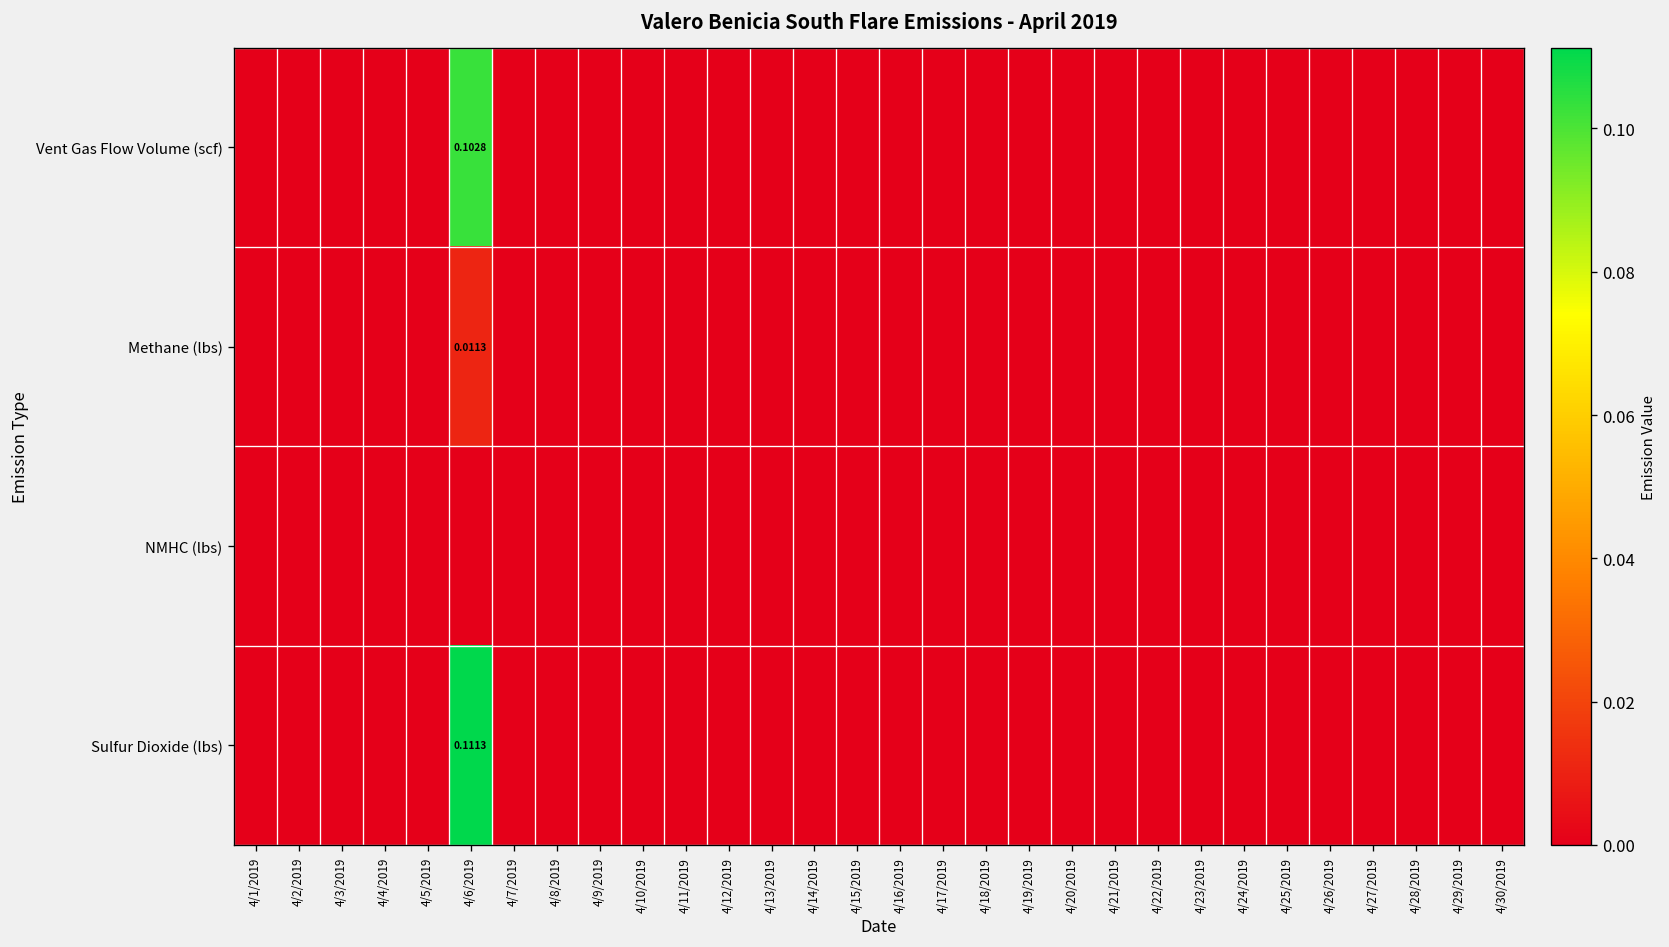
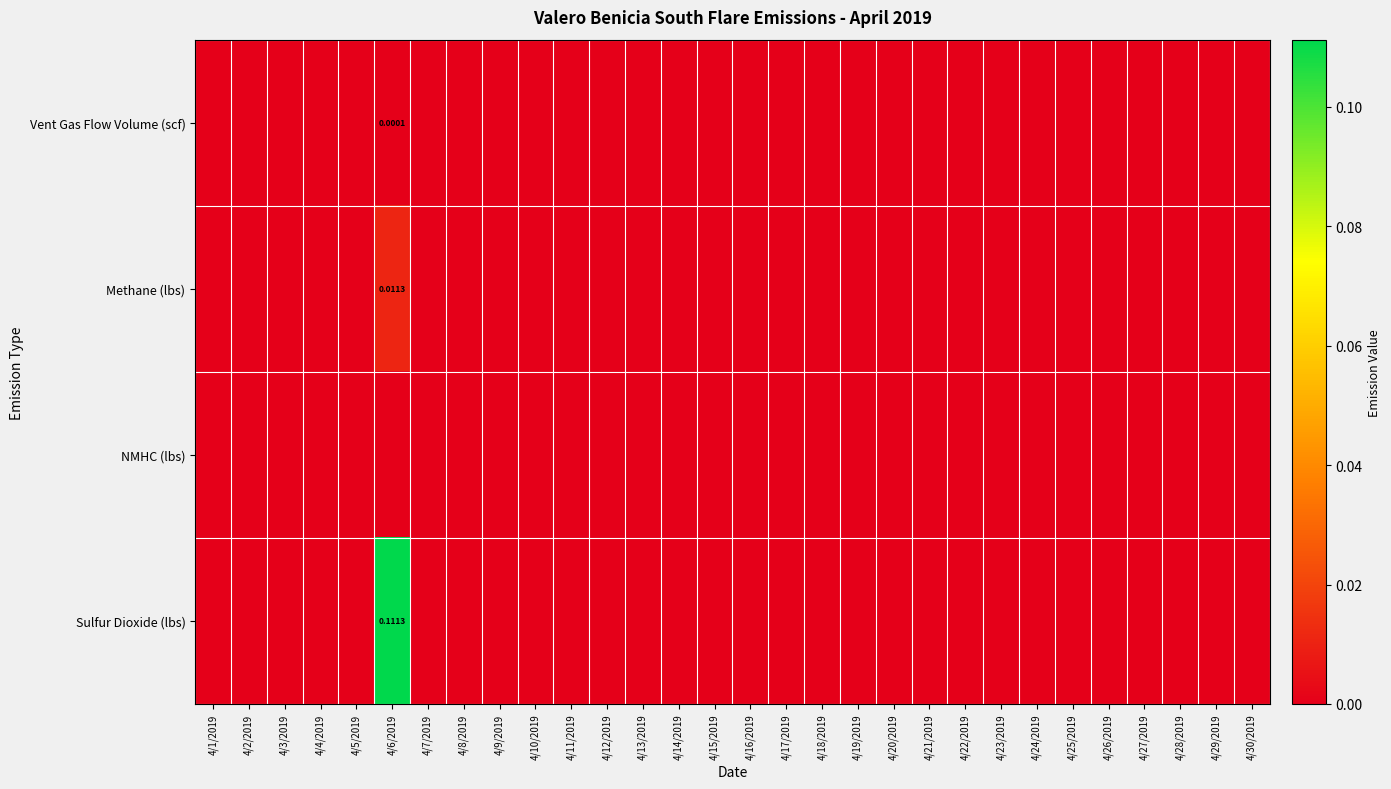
Vent Gas Flow Volume (scf), 4/6/2019: 0.1028 -> 0.0001
